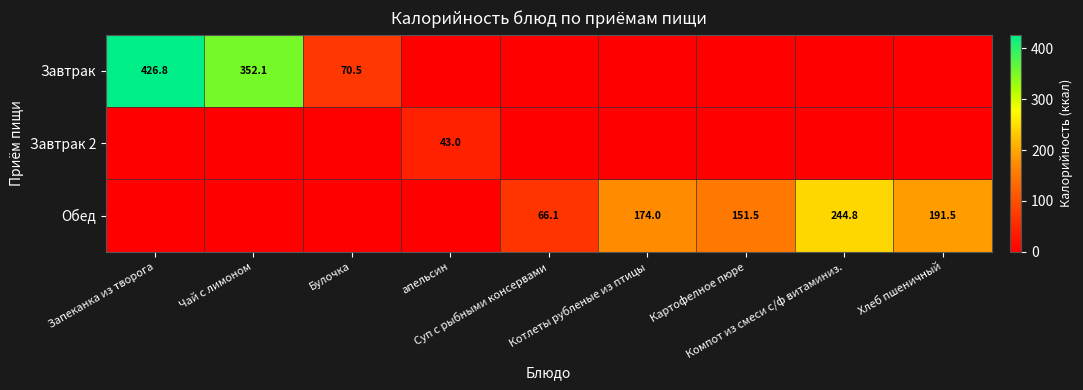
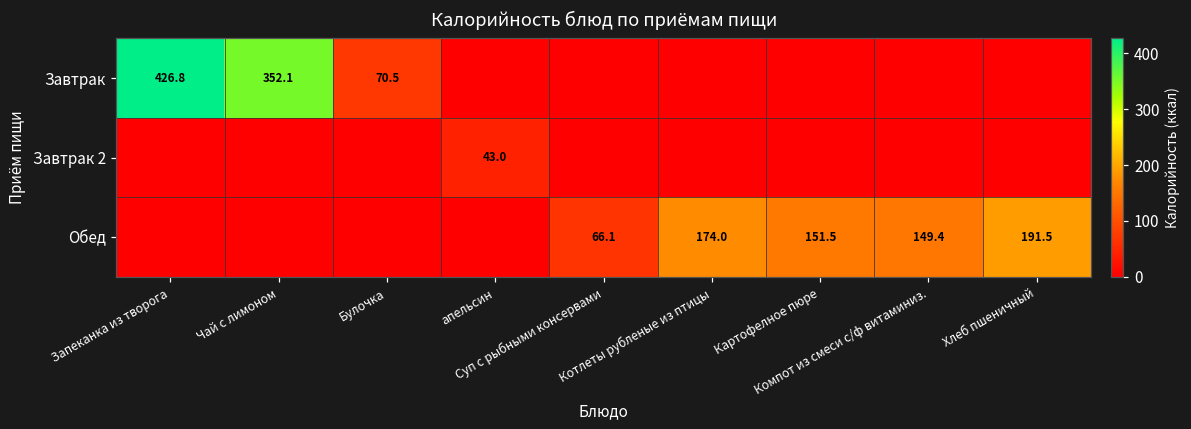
Обед, Компот из смеси с/ф витаминиз.: 244.8 -> 149.4
